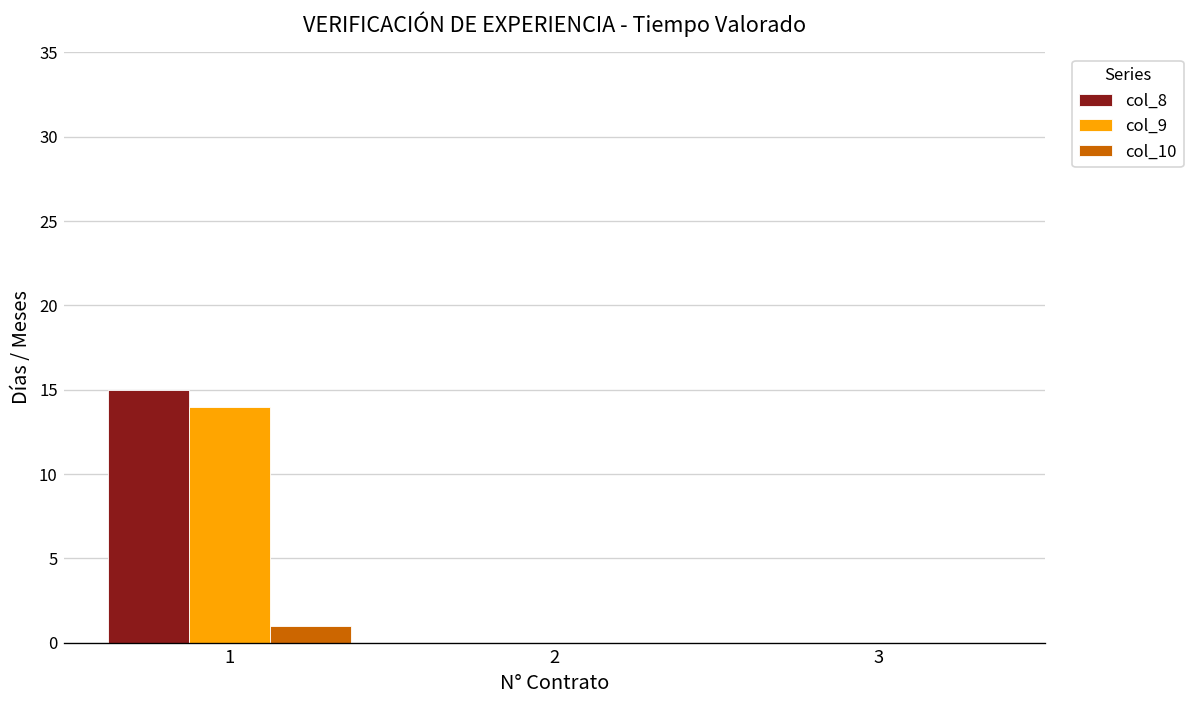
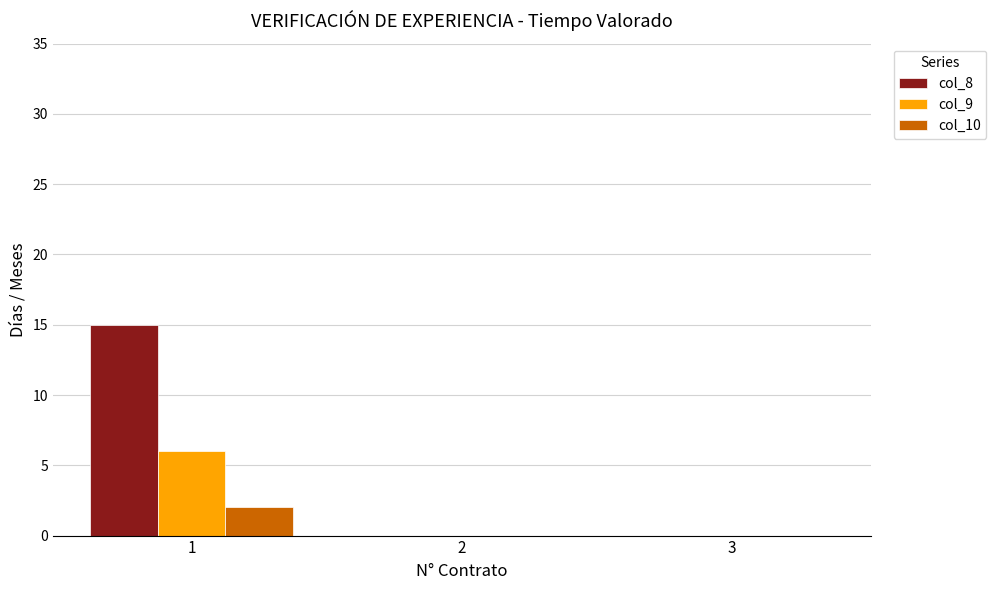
col_9, 1: 14 -> 6
col_10, 1: 1 -> 2
